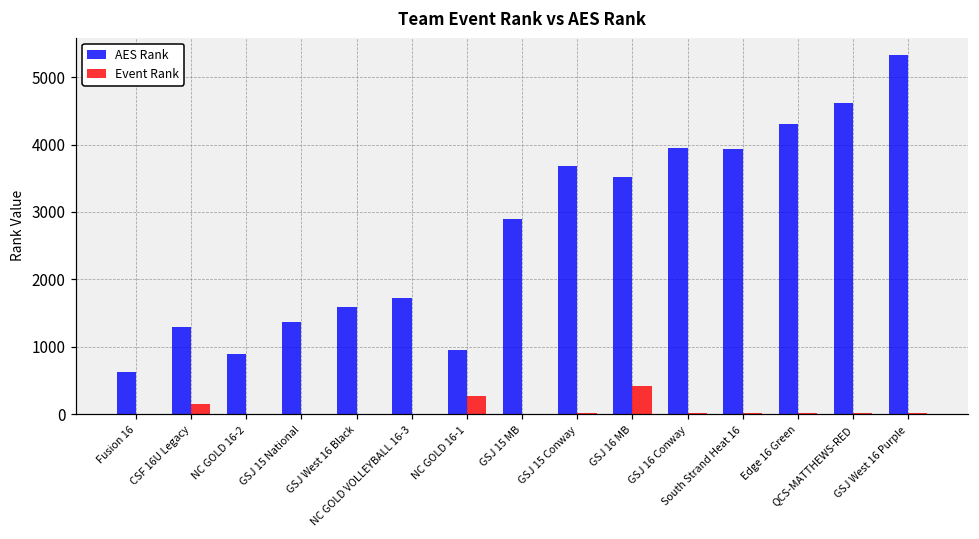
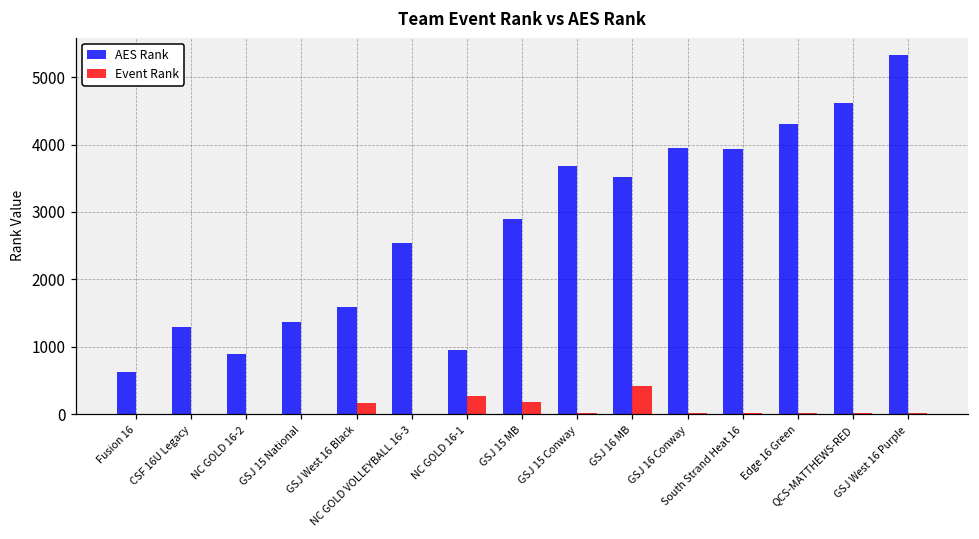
Event Rank, CSF 16U Legacy: 100 -> 0
Event Rank, GSJ West 16 Black: 0 -> 200
AES Rank, NC GOLD VOLLEYBALL 16-3: 1700 -> 2500
Event Rank, GSJ 15 MB: 0 -> 200
